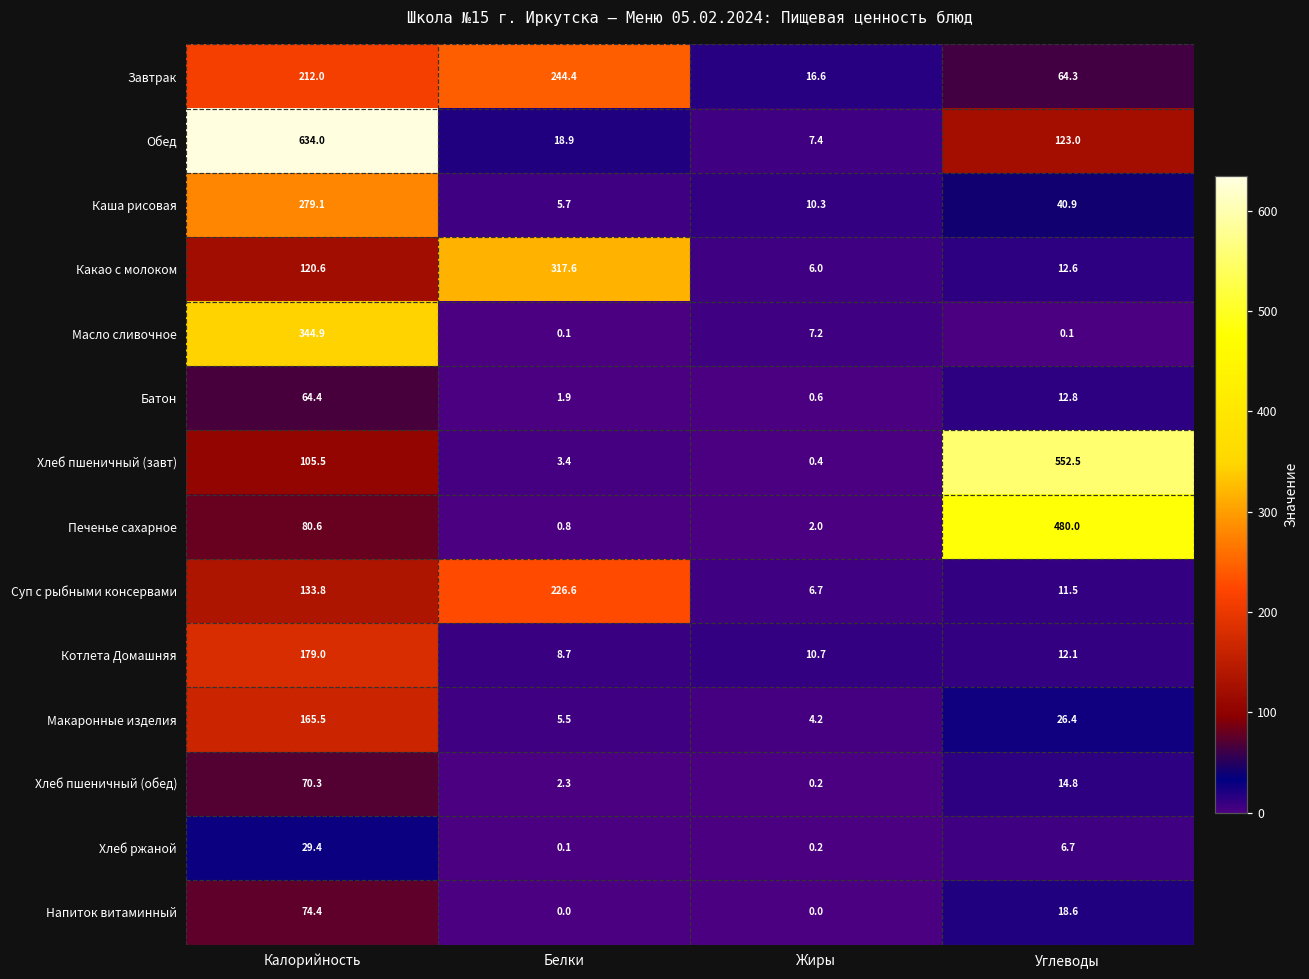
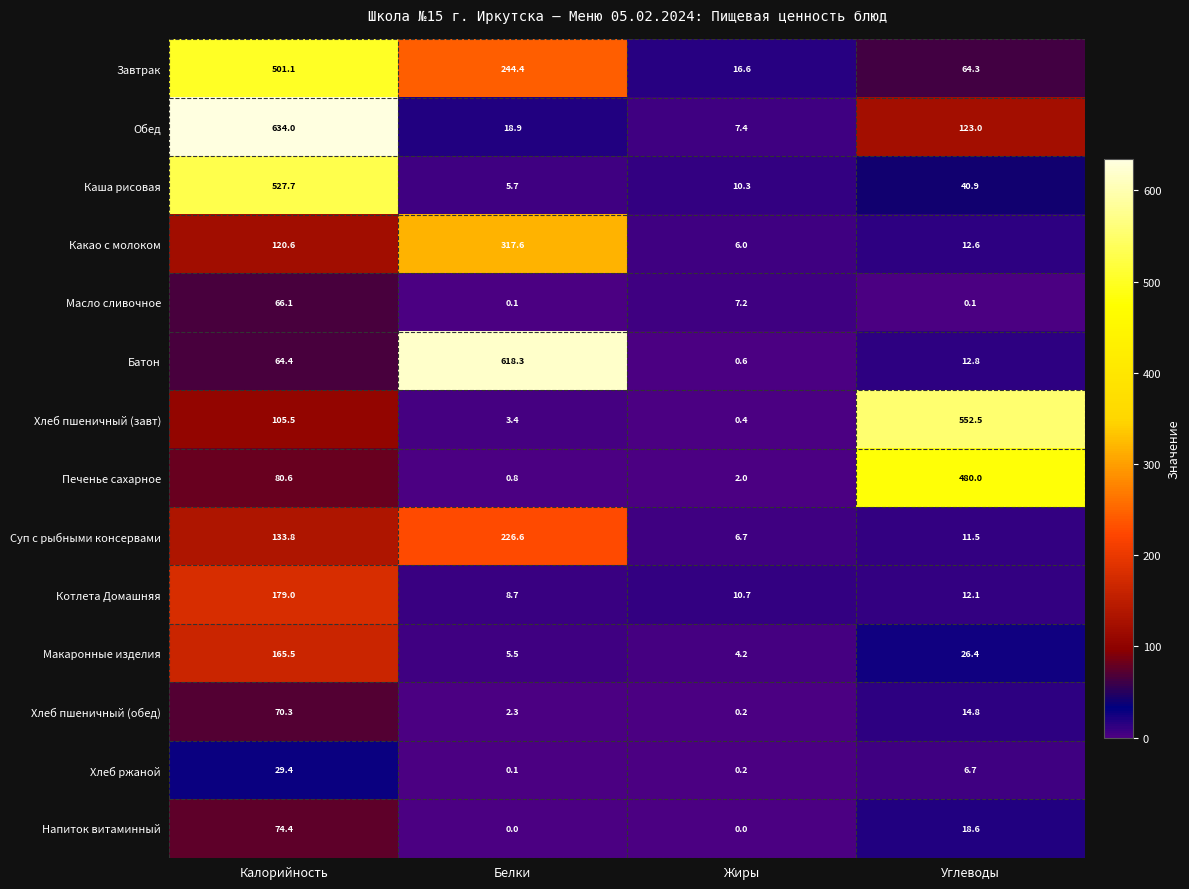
Завтрак, Калорийность: 212.0 -> 501.1
Каша рисовая, Калорийность: 279.1 -> 527.7
Масло сливочное, Калорийность: 344.9 -> 66.1
Батон, Белки: 1.9 -> 618.3
